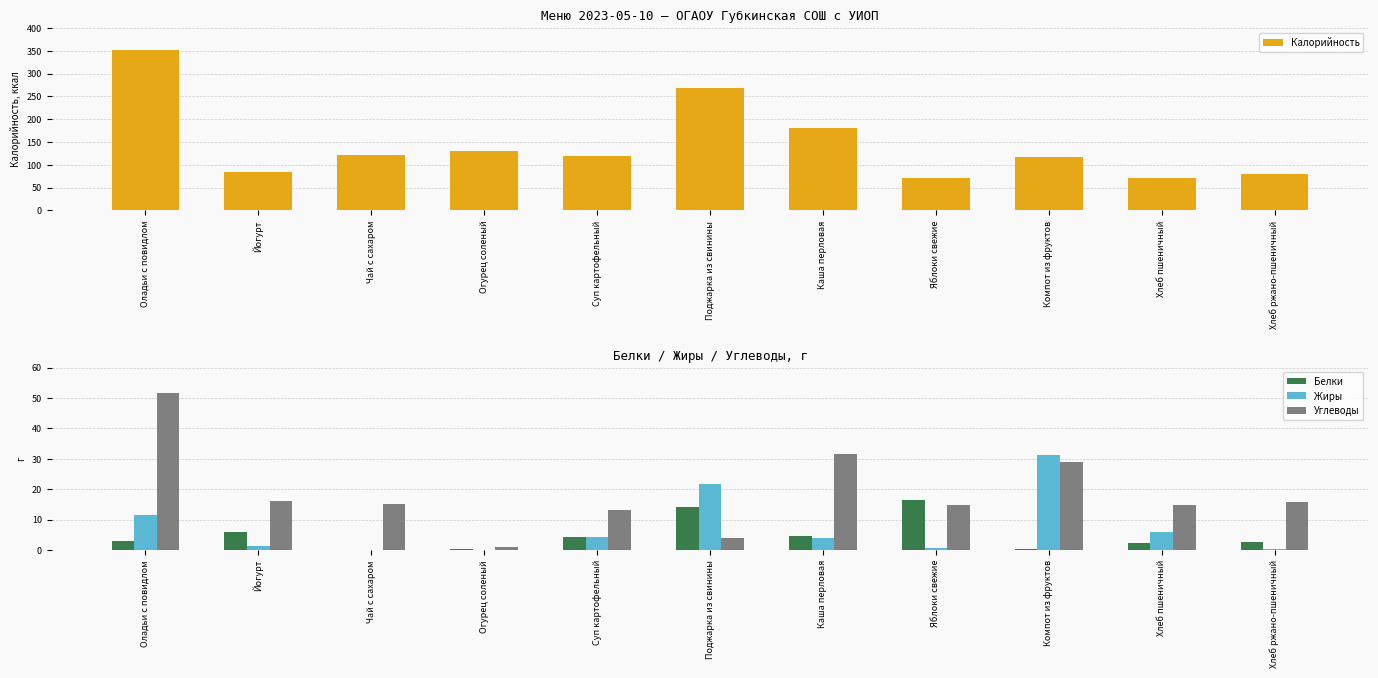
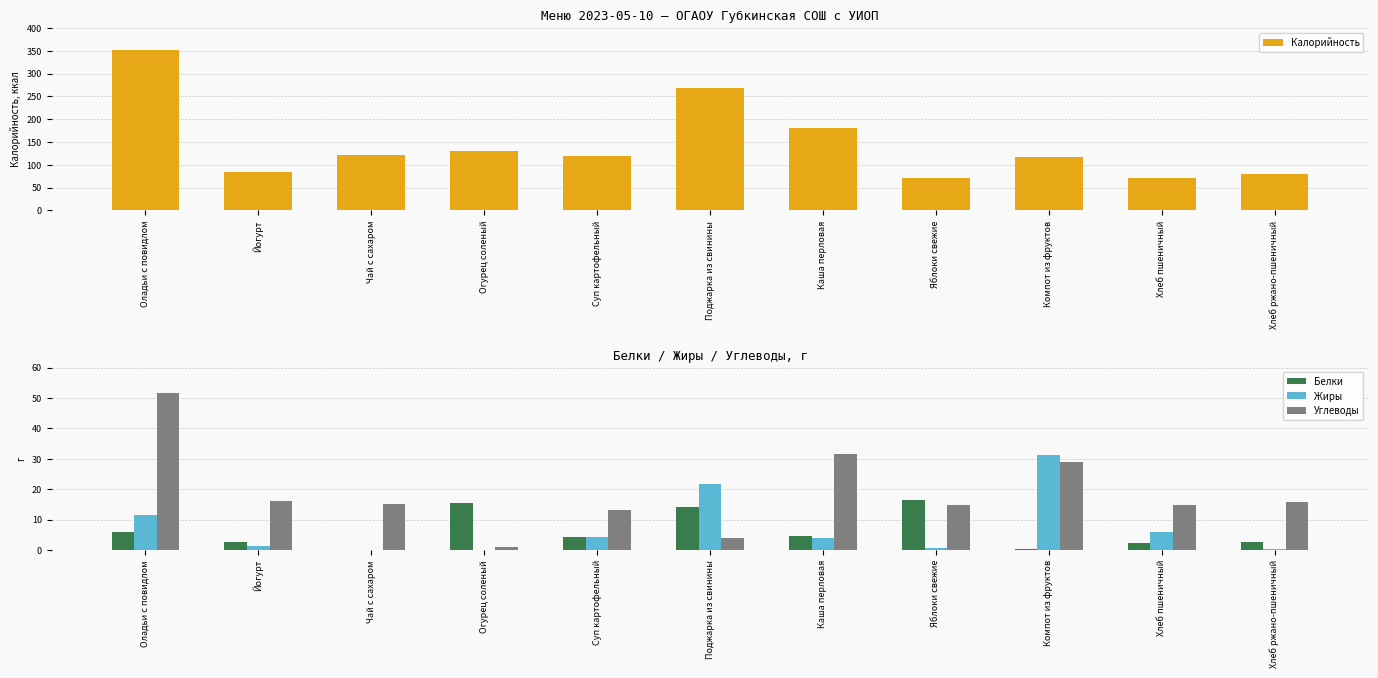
Белки / Жиры / Углеводы, г, Белки, Оладьи с повидлом: 3 -> 6
Белки / Жиры / Углеводы, г, Белки, Йогурт: 6 -> 3
Белки / Жиры / Углеводы, г, Белки, Огурец соленый: 0 -> 16
